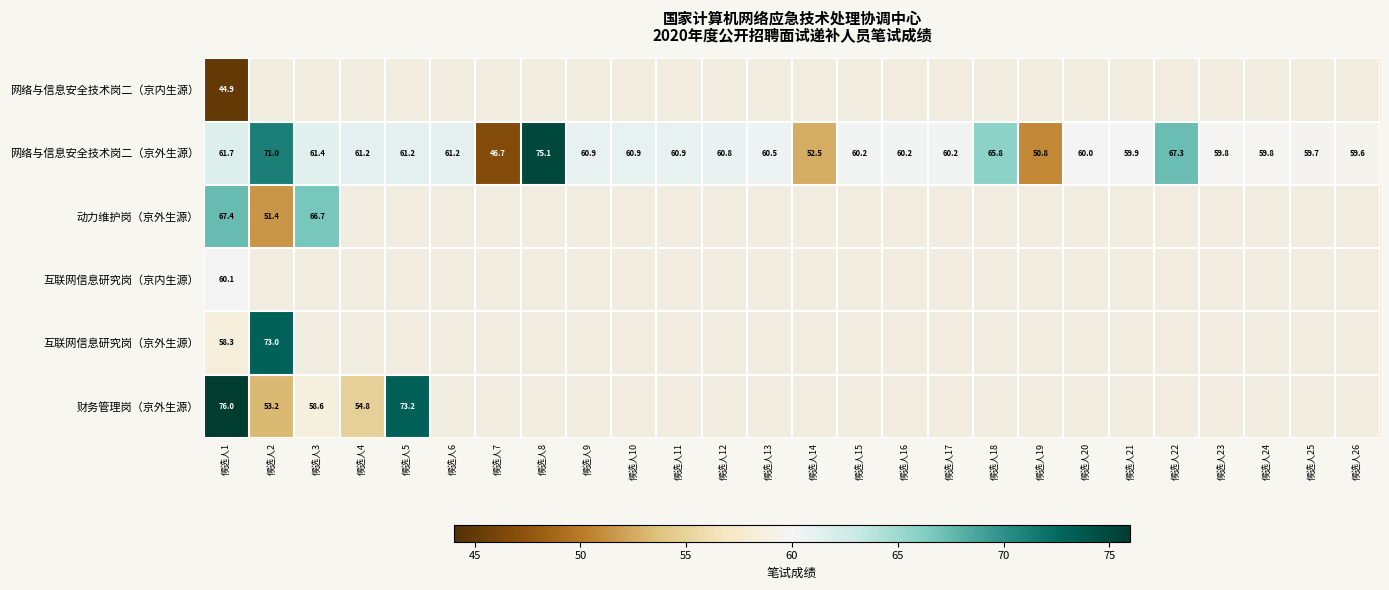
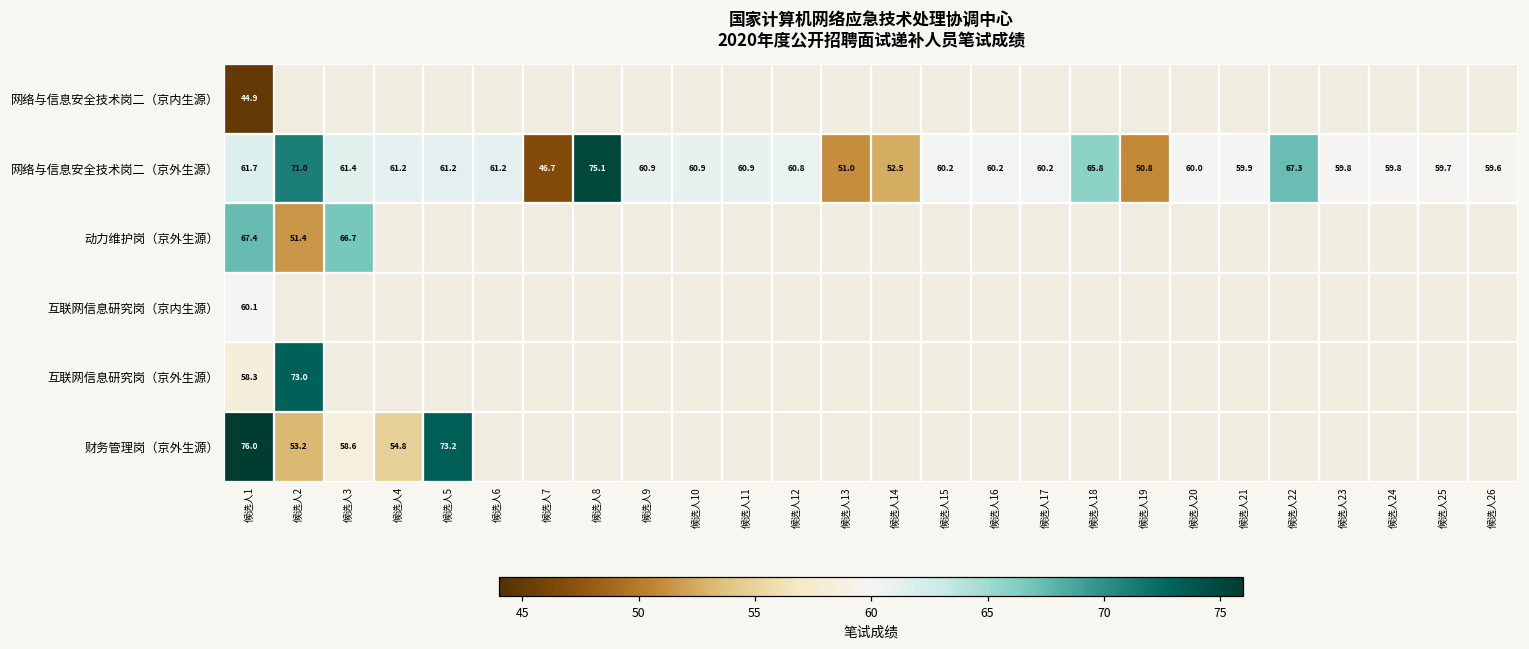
网络与信息安全技术岗二（京外生源）, 候选人13: 60.5 -> 51.0
